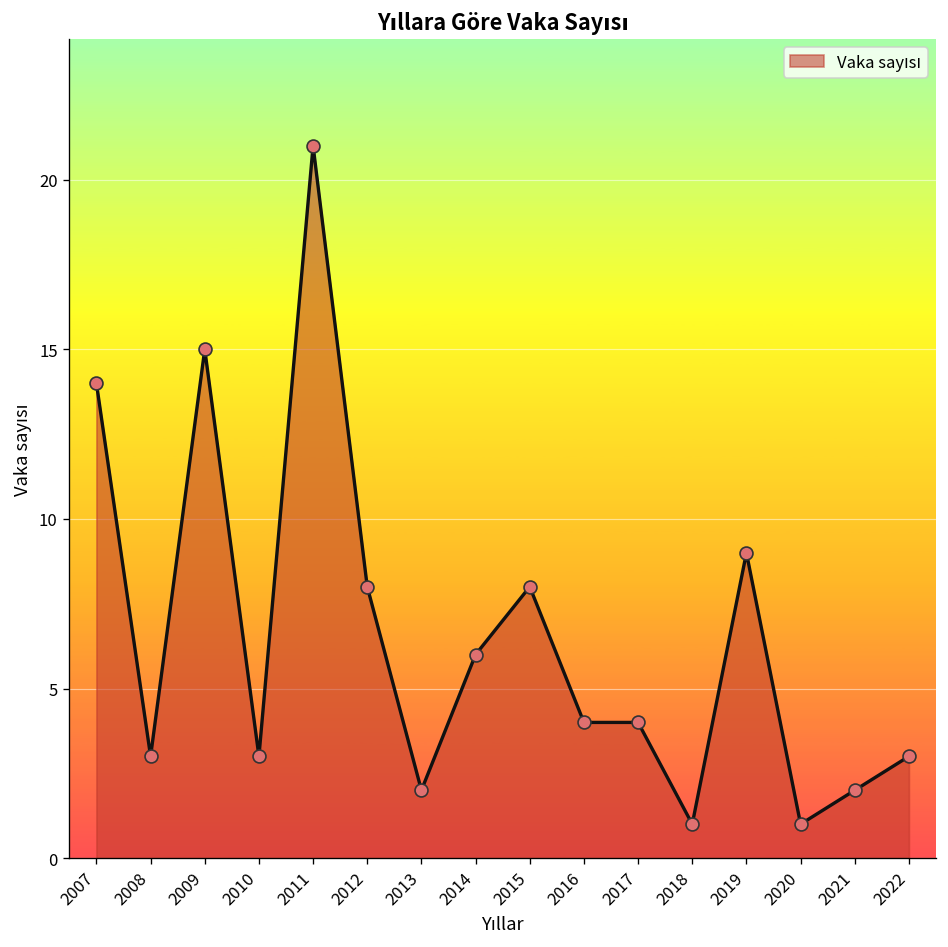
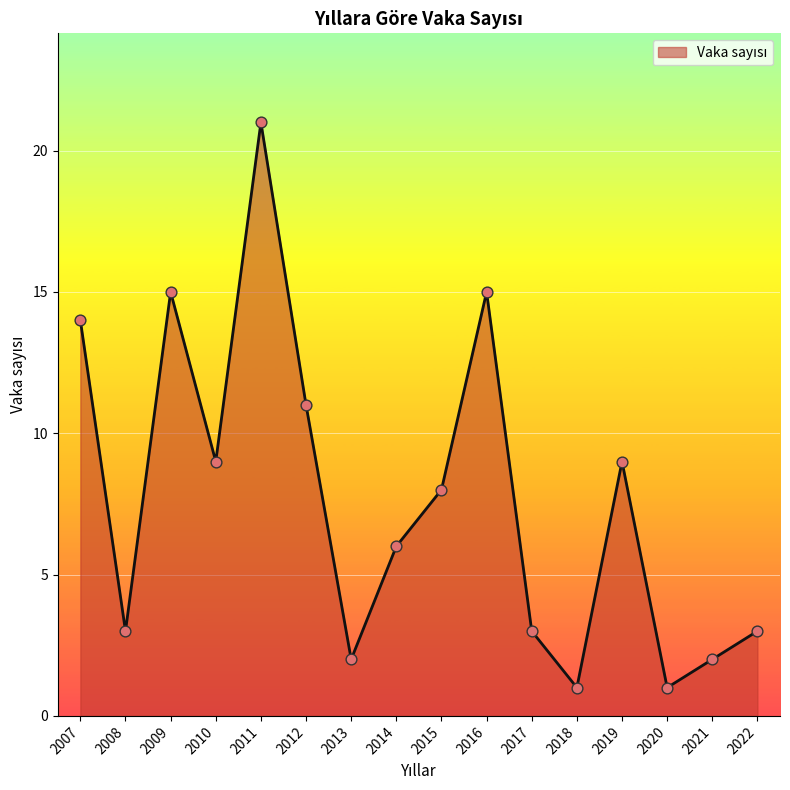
2010: 3 -> 9
2012: 8 -> 11
2016: 4 -> 15
2017: 4 -> 3
